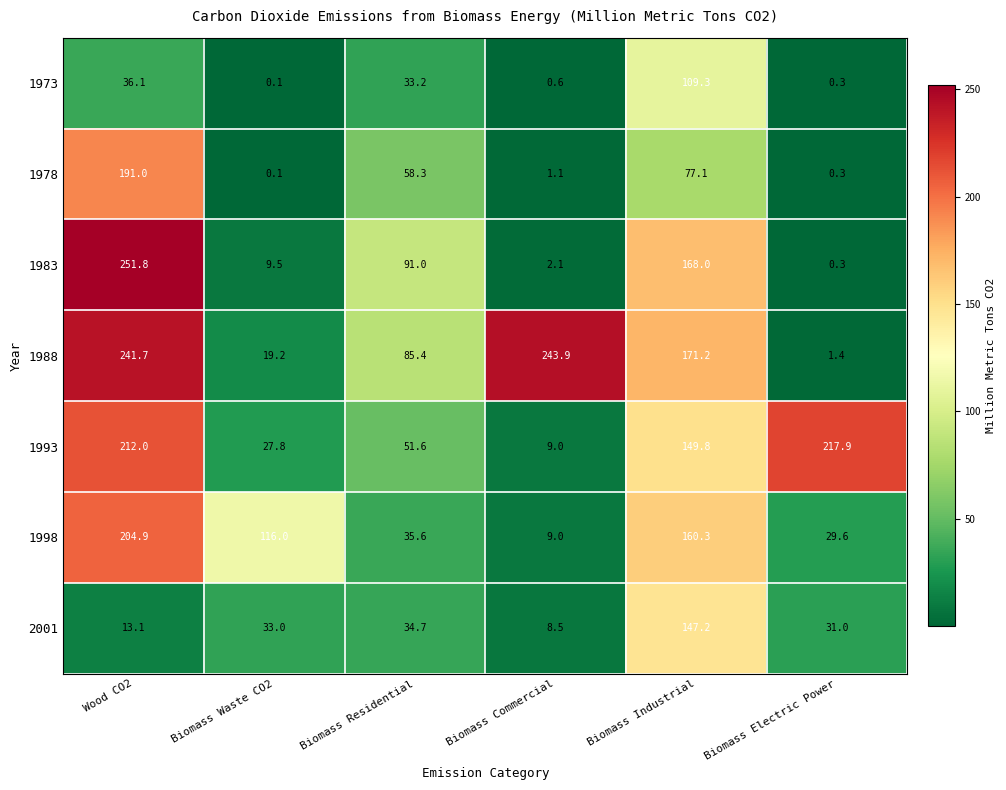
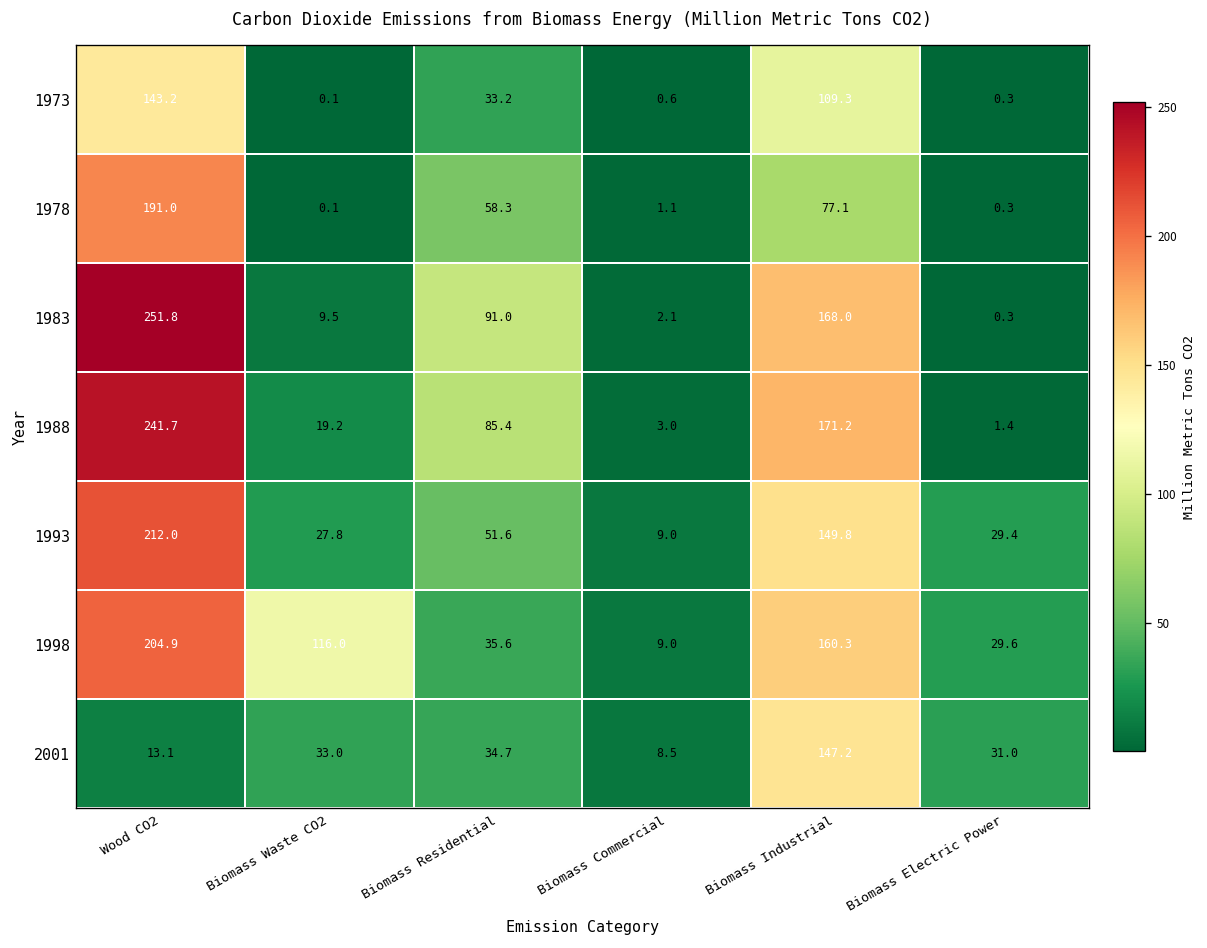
1973, Wood CO2: 36.1 -> 143.2
1988, Biomass Commercial: 243.9 -> 3.0
1993, Biomass Electric Power: 217.9 -> 29.4
